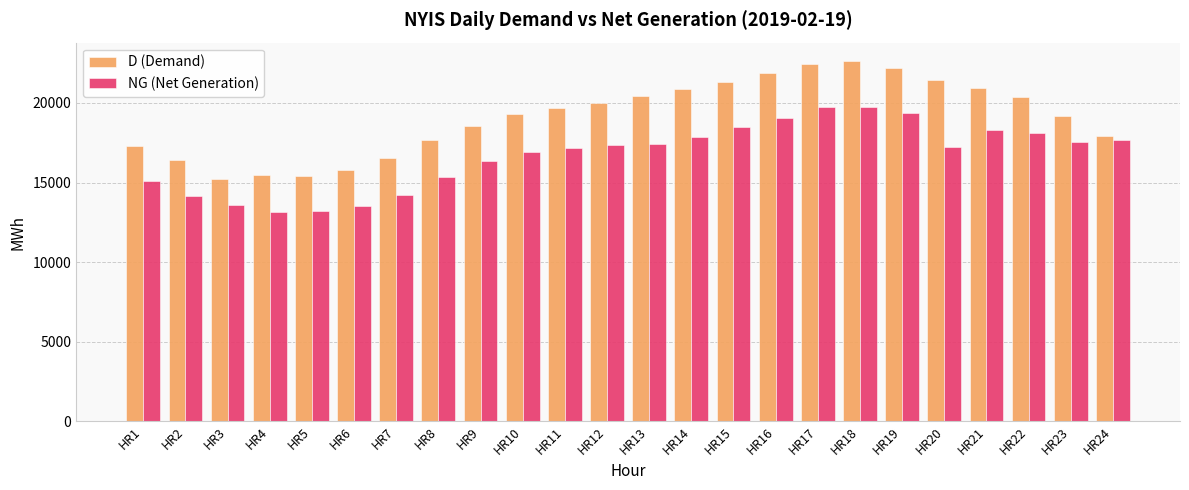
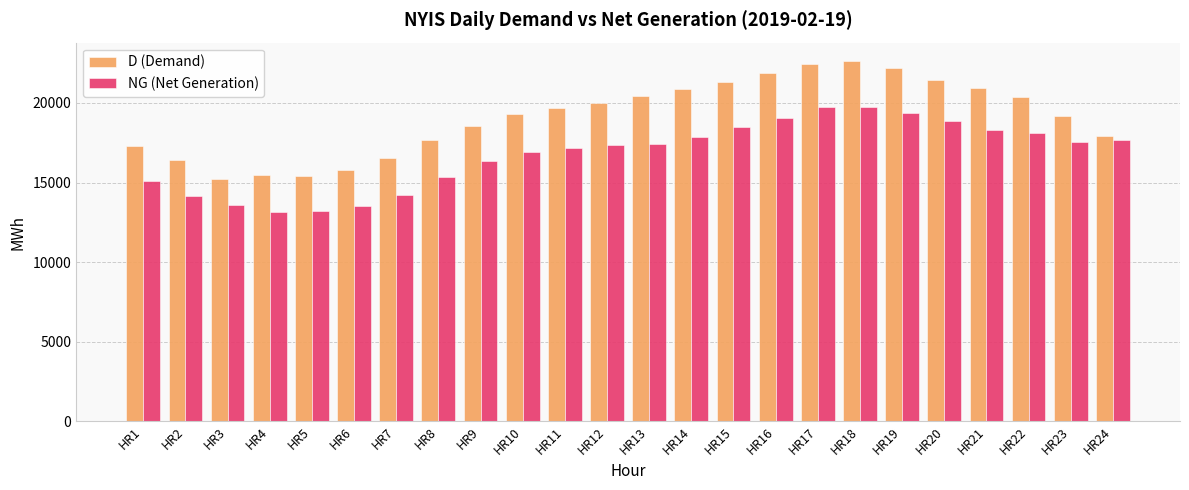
NG (Net Generation), HR20: 17200 -> 18800
